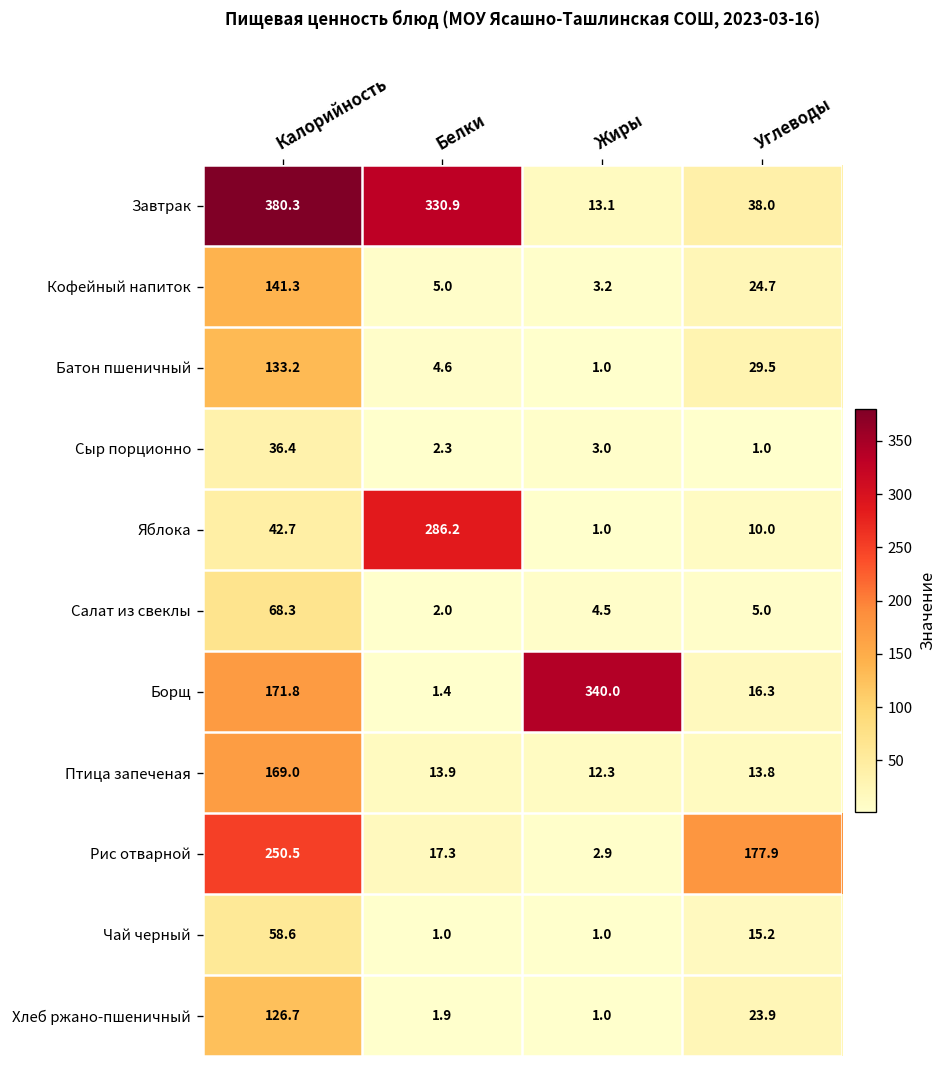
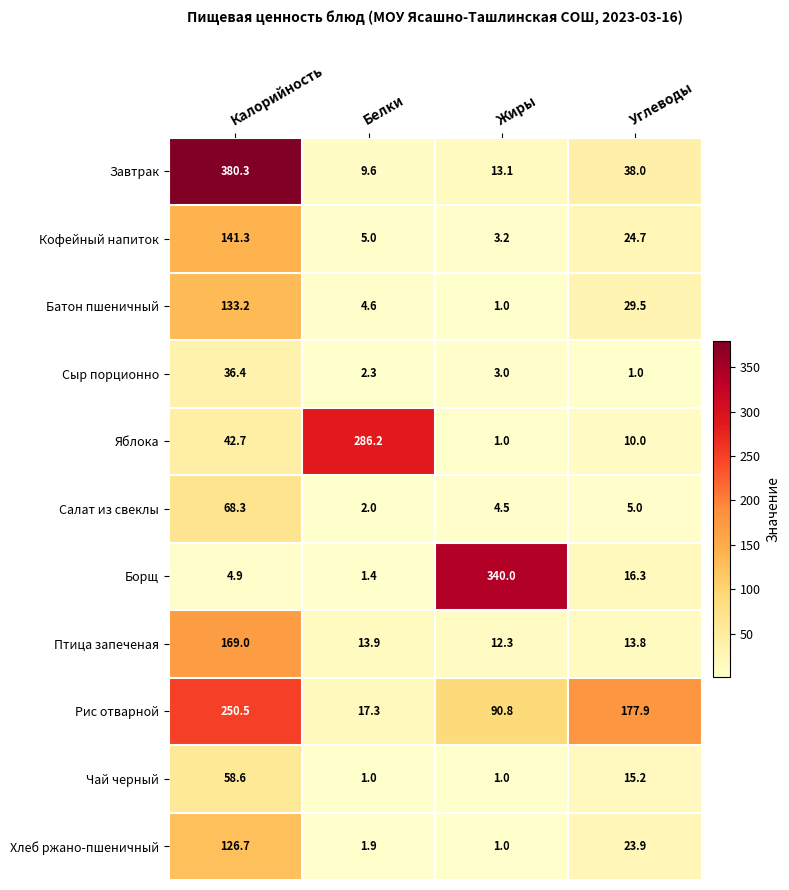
Завтрак, Белки: 330.9 -> 9.6
Борщ, Калорийность: 171.8 -> 4.9
Рис отварной, Жиры: 2.9 -> 90.8
